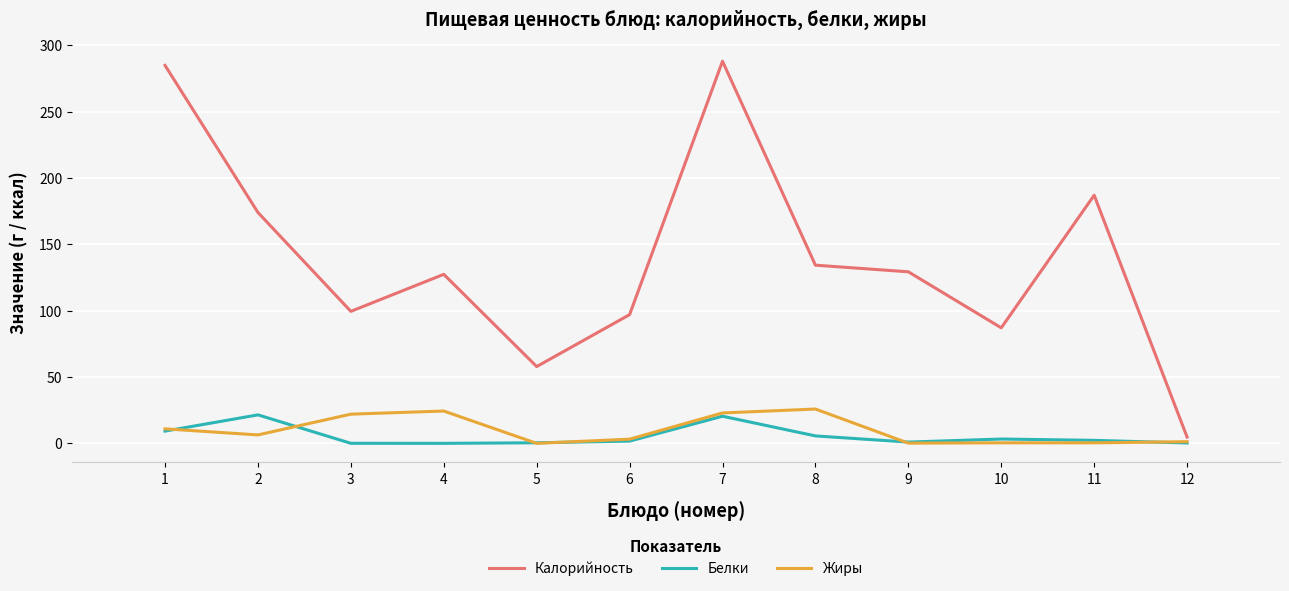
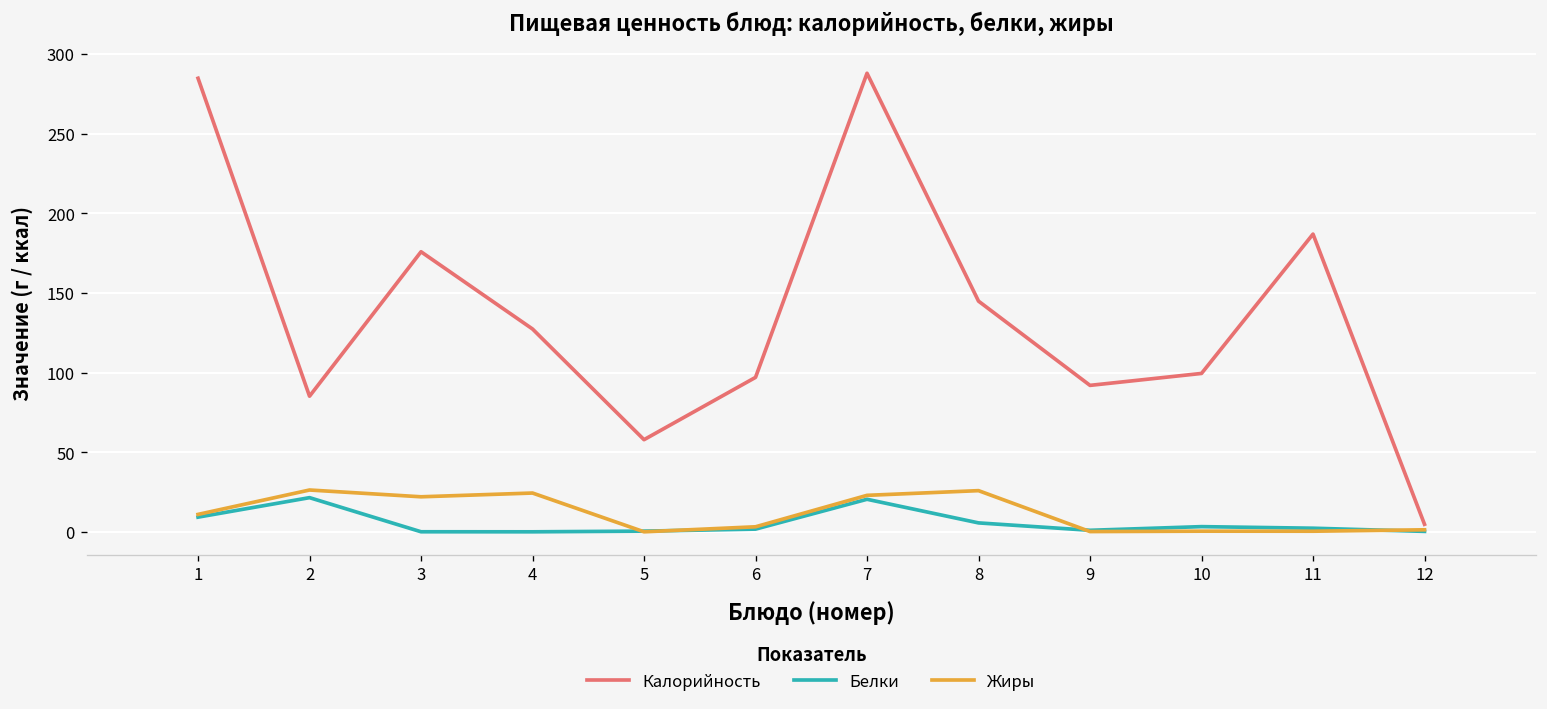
Калорийность, 2: 174 -> 85
Жиры, 2: 6 -> 26
Калорийность, 3: 100 -> 176
Калорийность, 8: 134 -> 145
Калорийность, 9: 129 -> 92
Калорийность, 10: 87 -> 100
